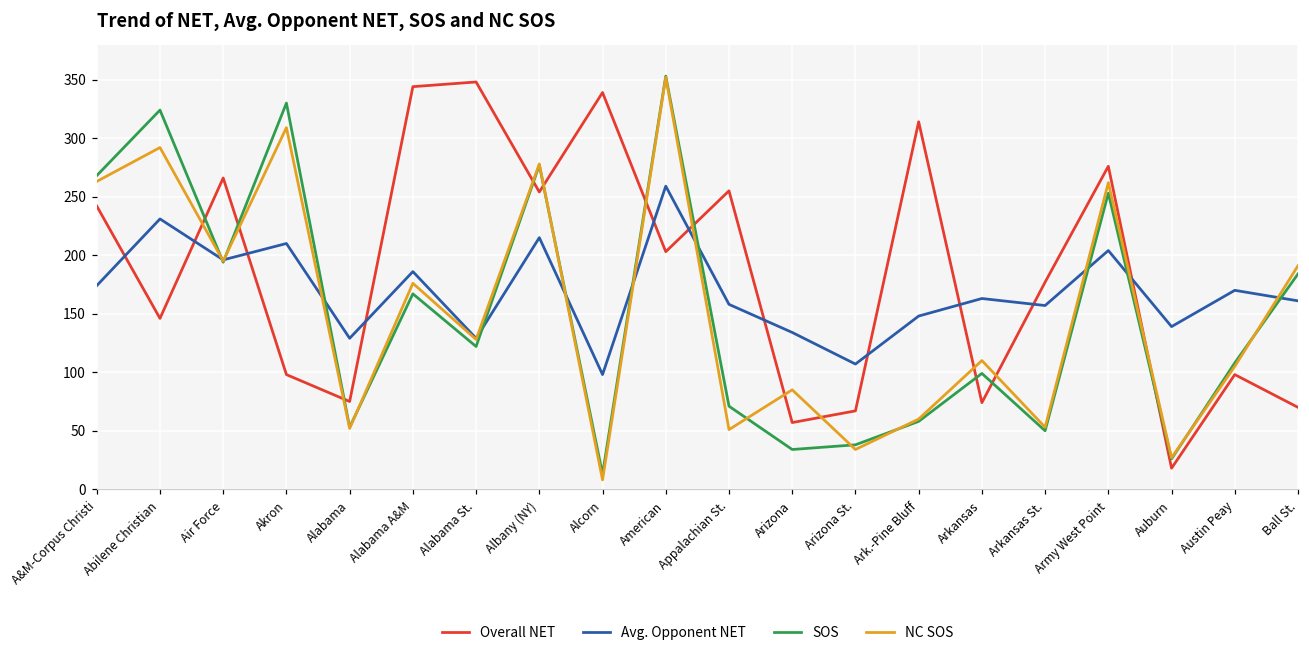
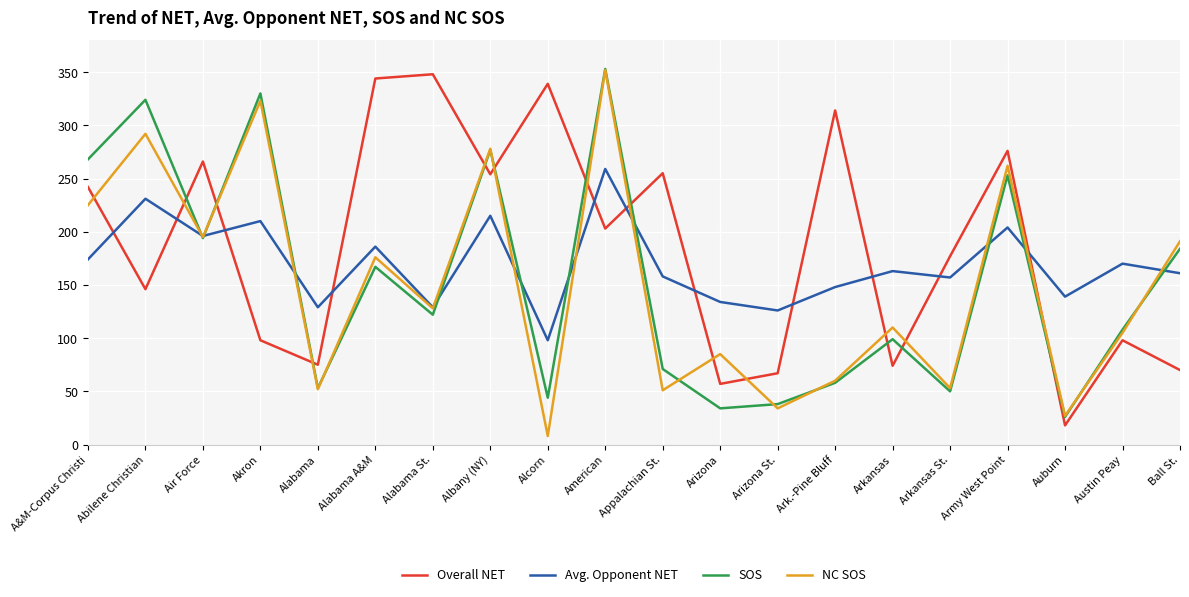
NC SOS, A&M-Corpus Christi: 263 -> 225
NC SOS, Akron: 309 -> 323
SOS, Alcorn: 13 -> 44
Avg. Opponent NET, Arizona St.: 107 -> 126
